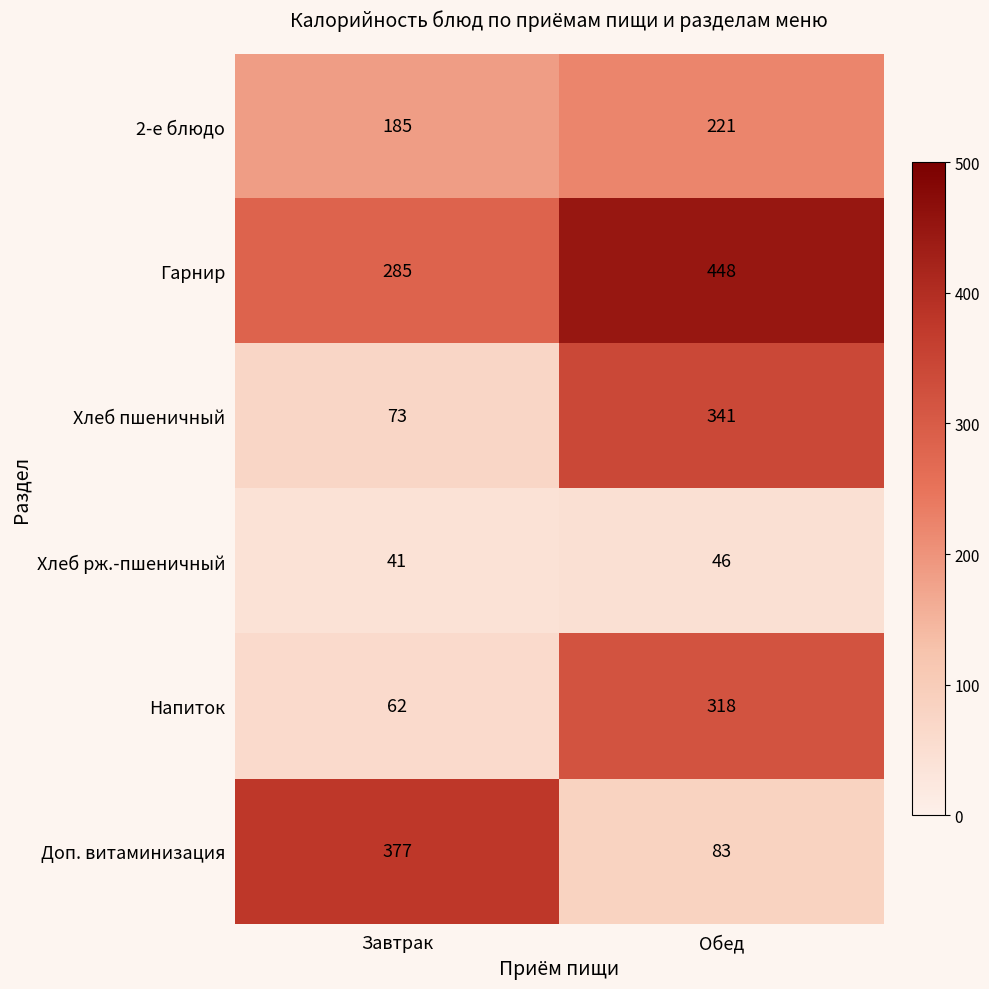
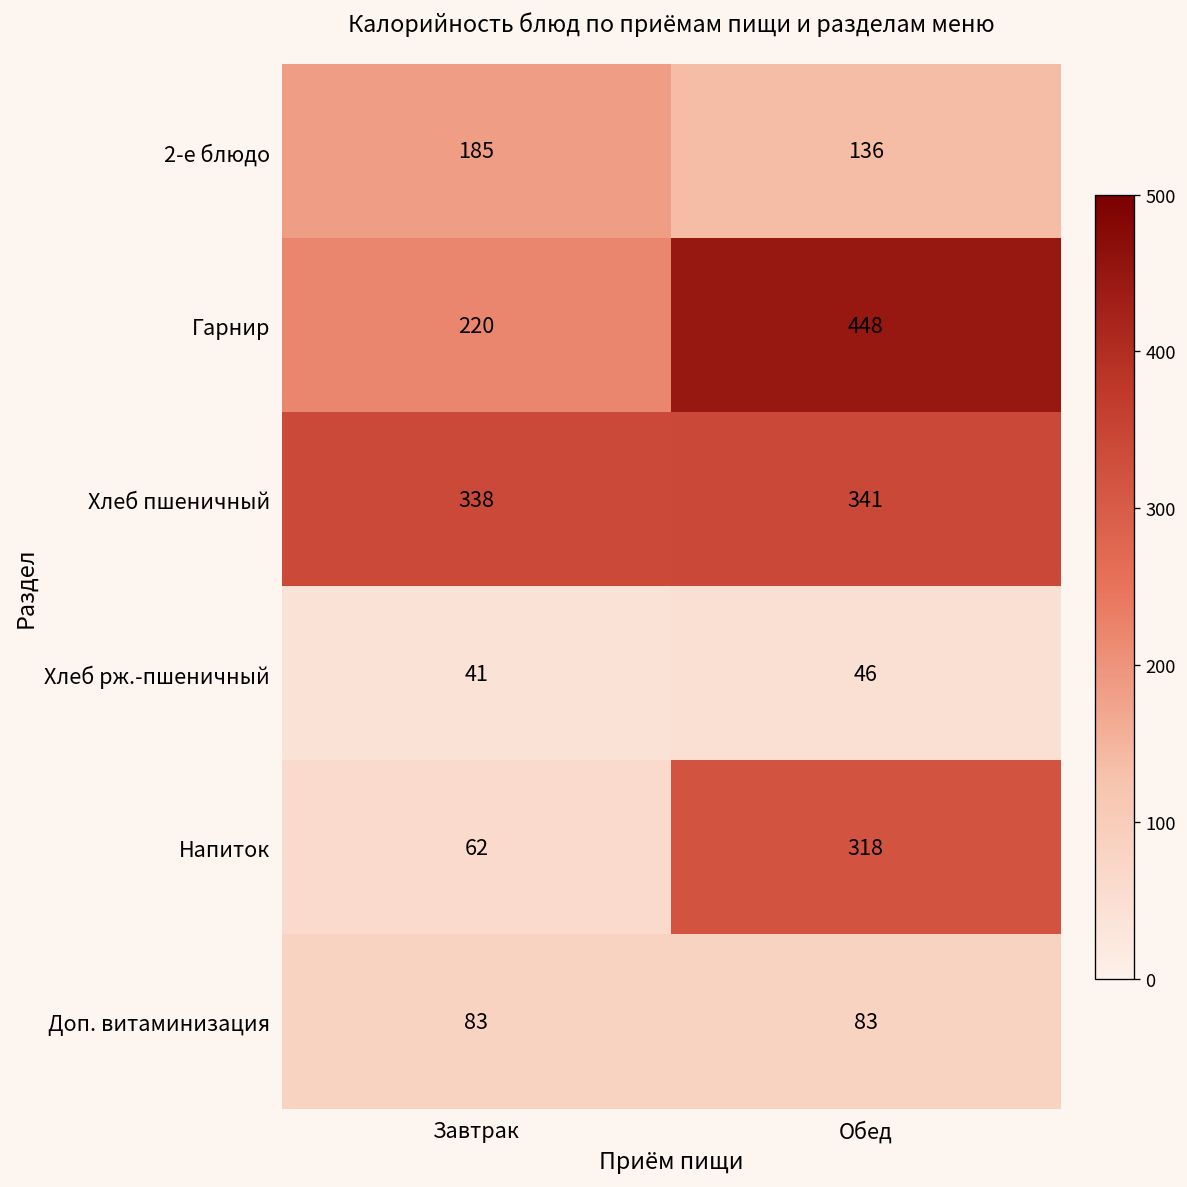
2-е блюдо, Обед: 221 -> 136
Гарнир, Завтрак: 285 -> 220
Хлеб пшеничный, Завтрак: 73 -> 338
Доп. витаминизация, Завтрак: 377 -> 83
